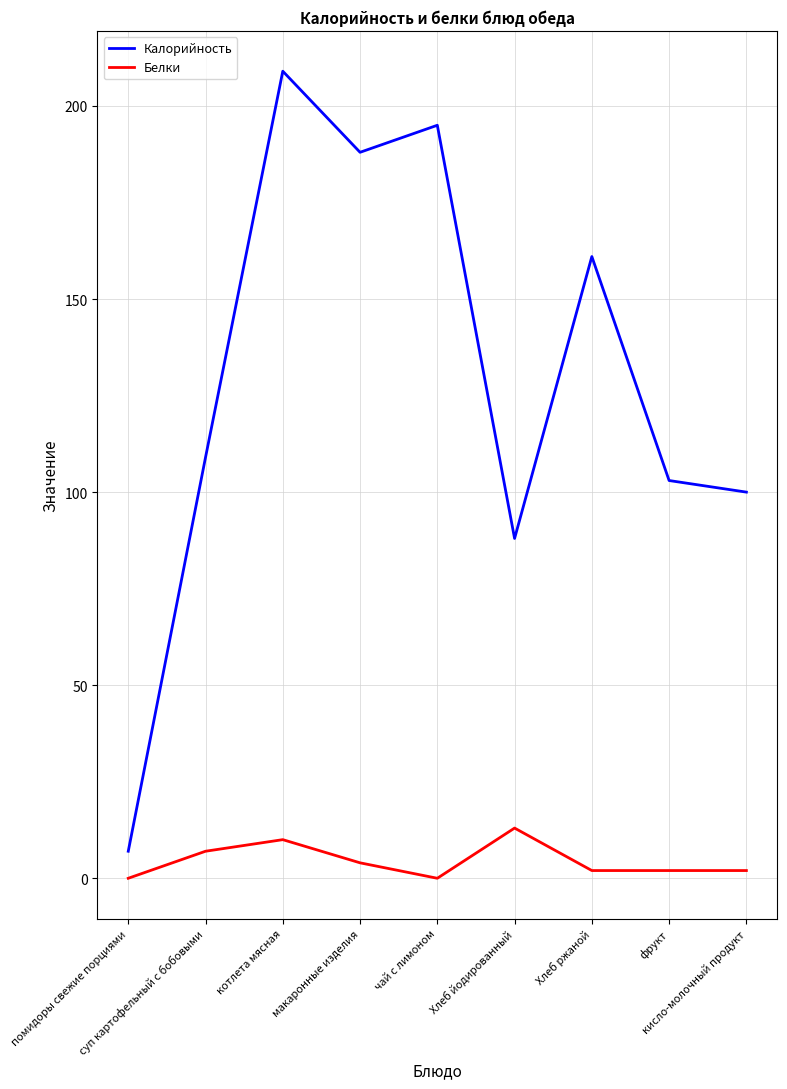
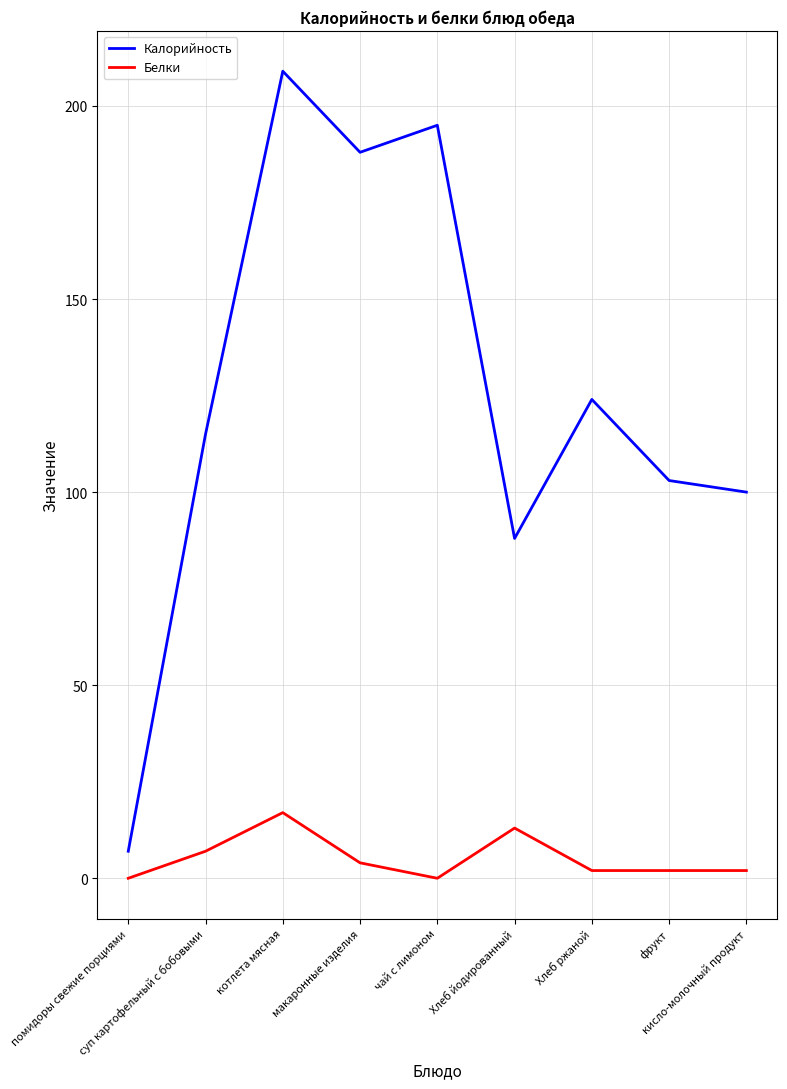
Калорийность, суп картофельный с бобовыми: 109 -> 115
Белки, котлета мясная: 10 -> 17
Калорийность, Хлеб ржаной: 161 -> 124
